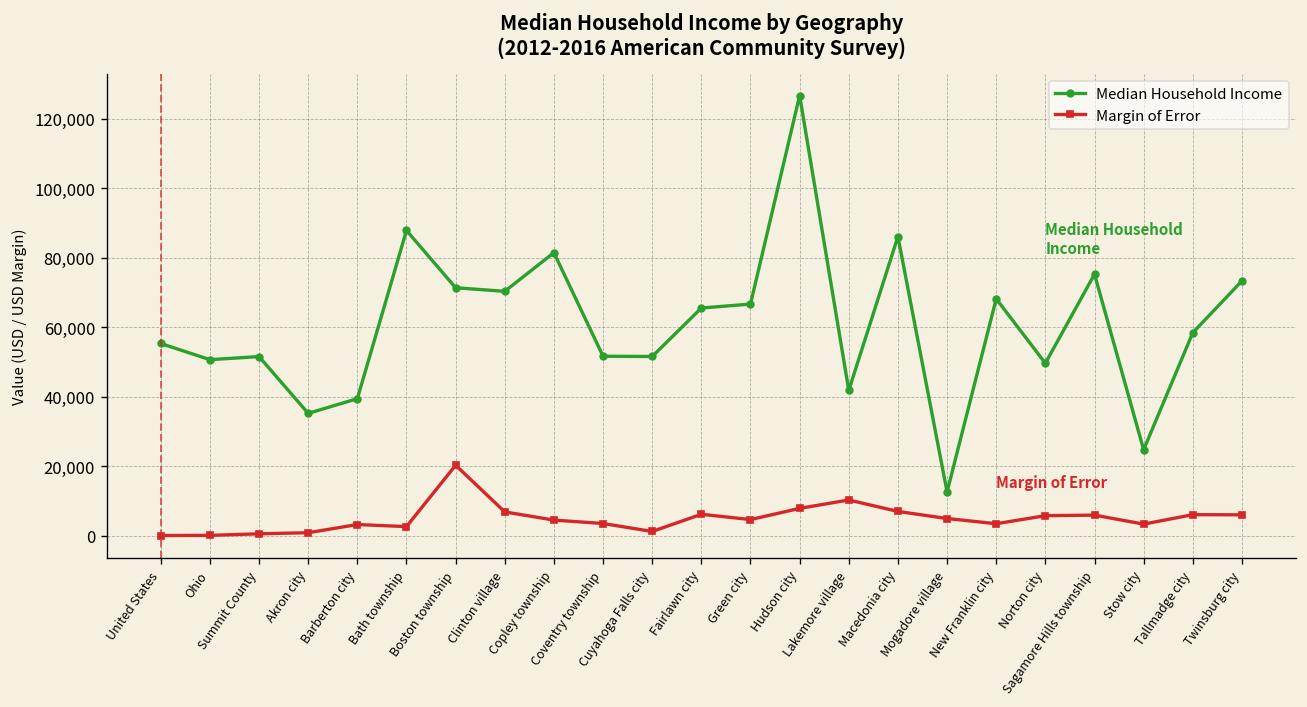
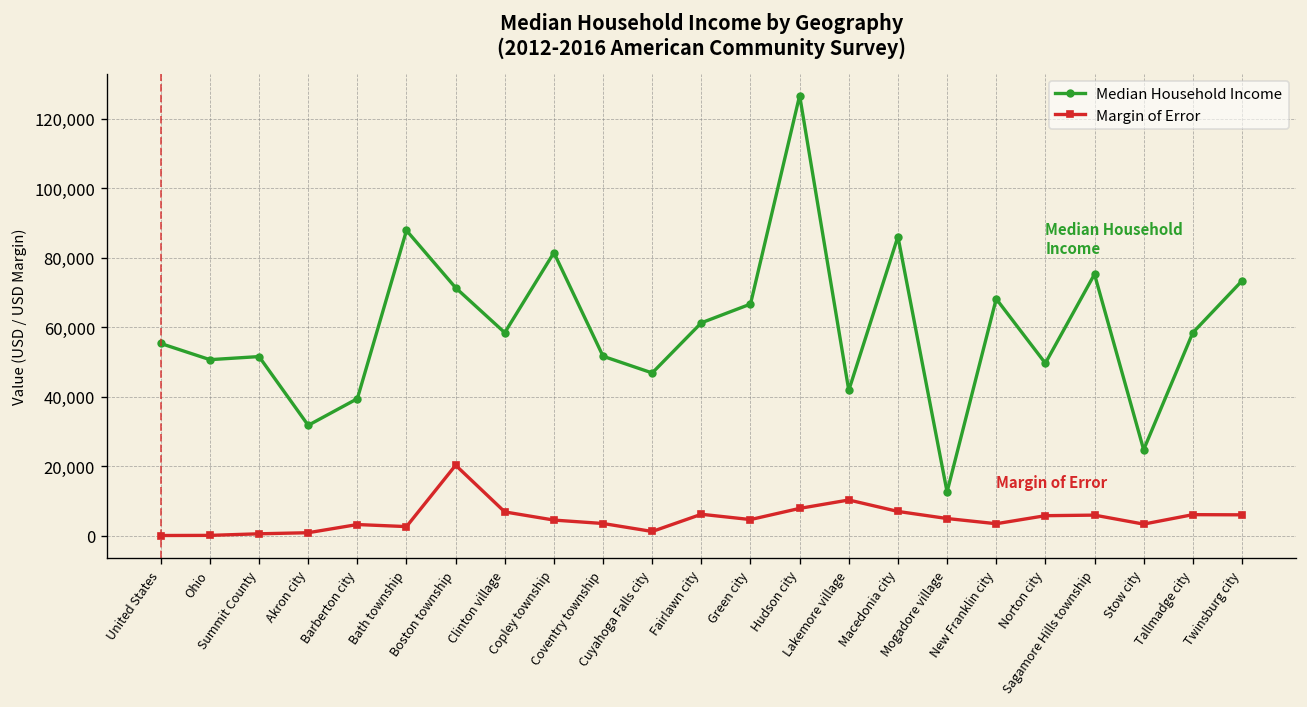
Median Household Income, Akron city: 35,000 -> 32,000
Median Household Income, Clinton village: 70,000 -> 58,000
Median Household Income, Cuyahoga Falls city: 52,000 -> 47,000
Median Household Income, Fairlawn city: 66,000 -> 61,000
